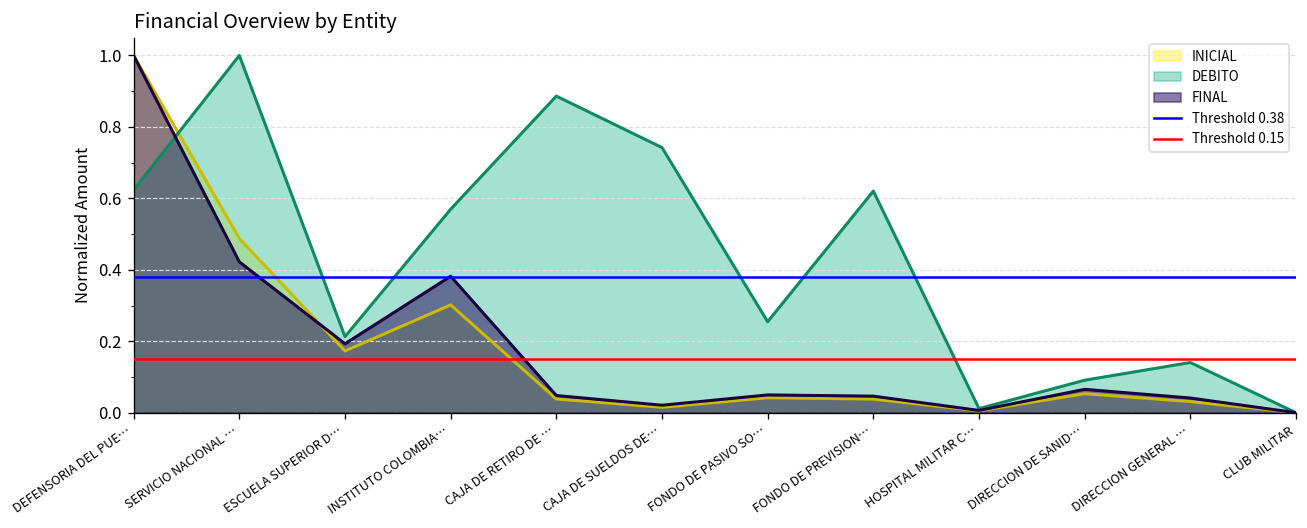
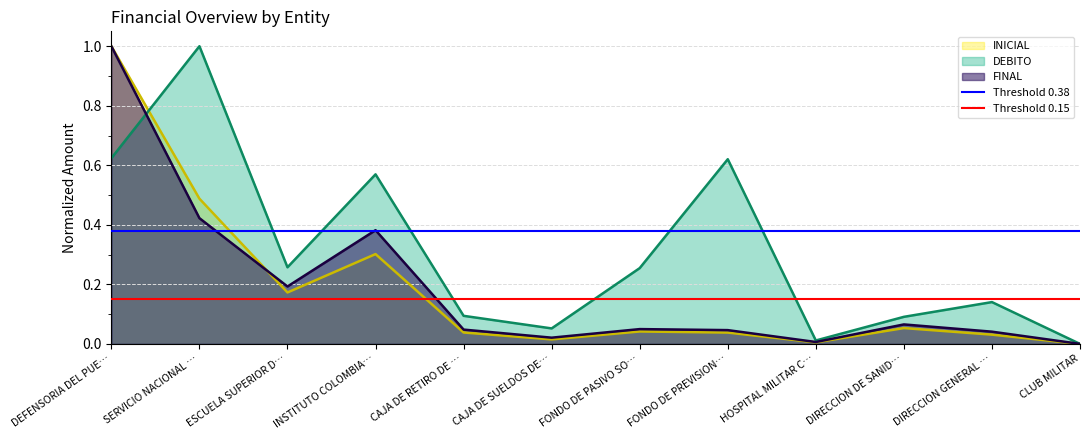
DEBITO, ESCUELA SUPERIOR D…: 0.21 -> 0.26
DEBITO, CAJA DE RETIRO DE …: 0.89 -> 0.09
DEBITO, CAJA DE SUELDOS DE…: 0.74 -> 0.05
